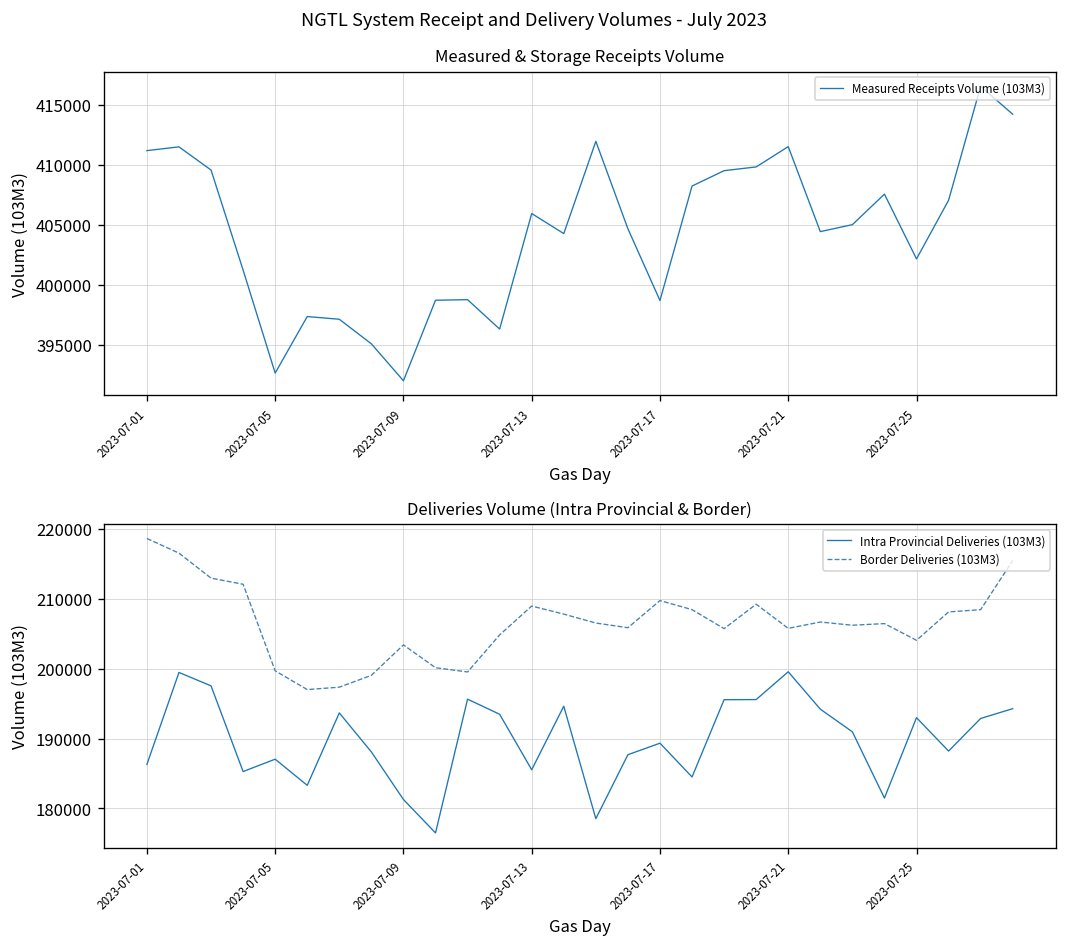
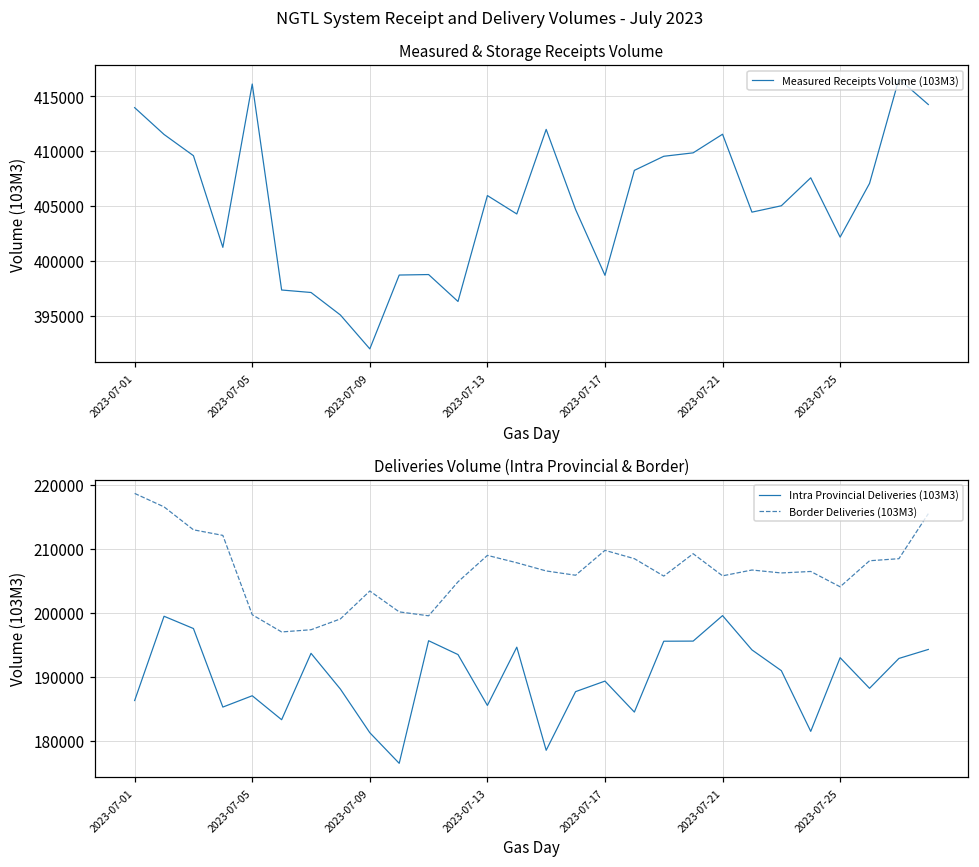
Measured & Storage Receipts Volume, 2023-07-01: 411000 -> 414000
Measured & Storage Receipts Volume, 2023-07-05: 393000 -> 416000
